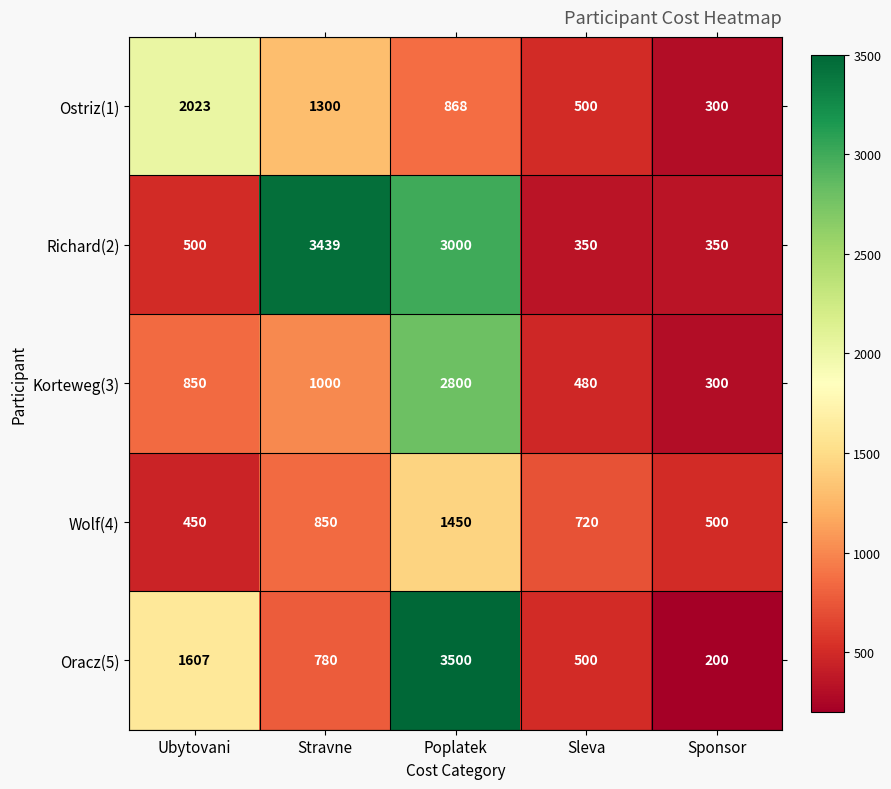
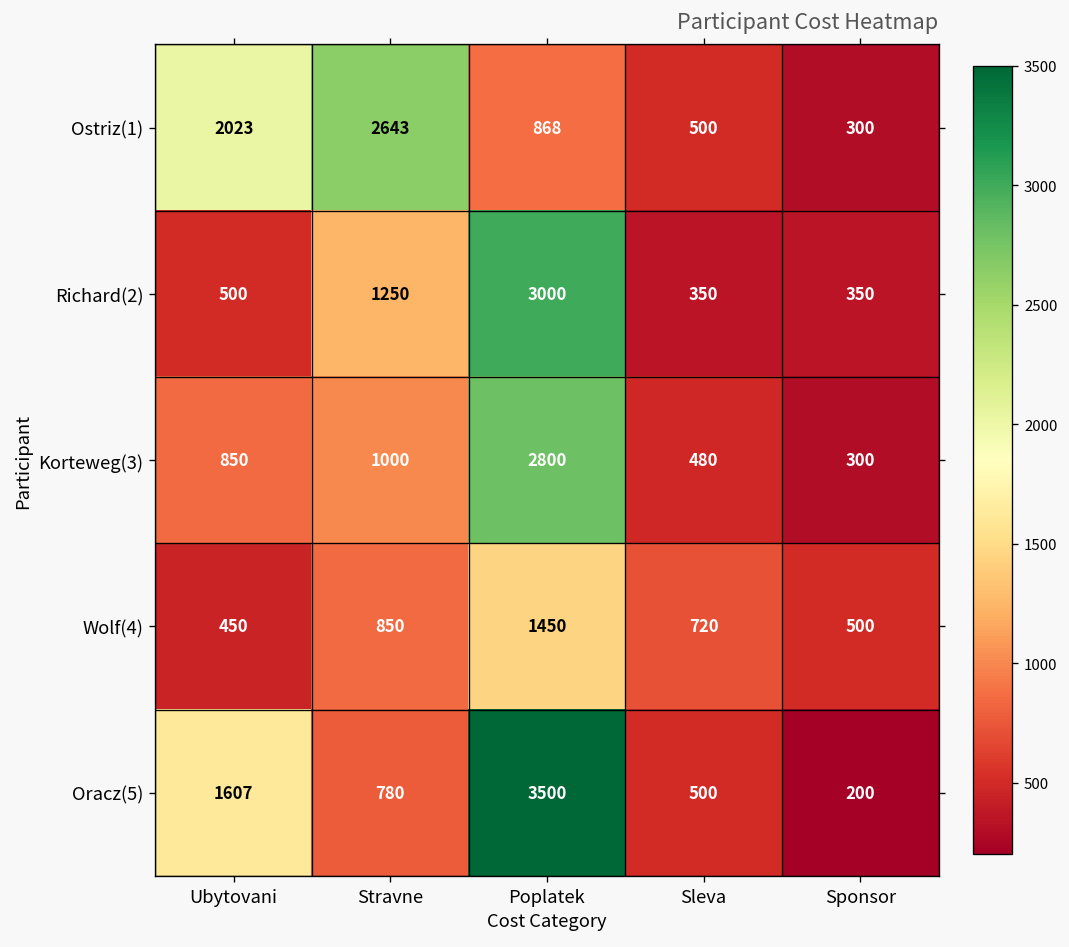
Ostriz(1), Stravne: 1300 -> 2643
Richard(2), Stravne: 3439 -> 1250
